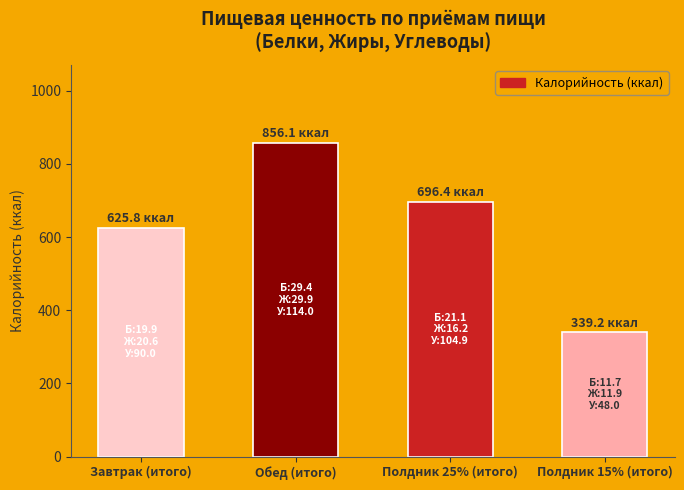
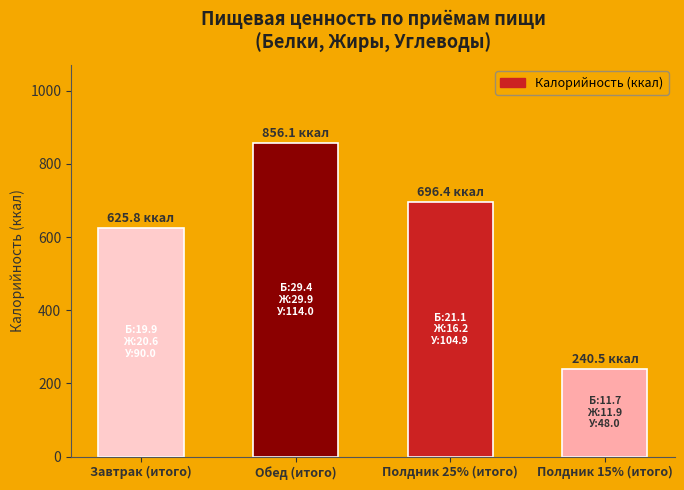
Полдник 15% (итого): 339.2 -> 240.5
